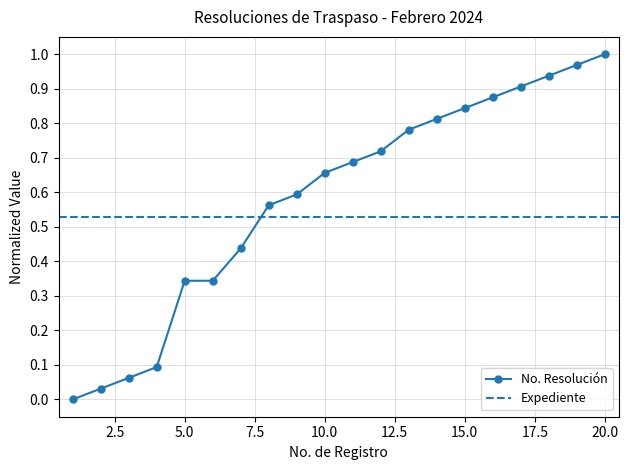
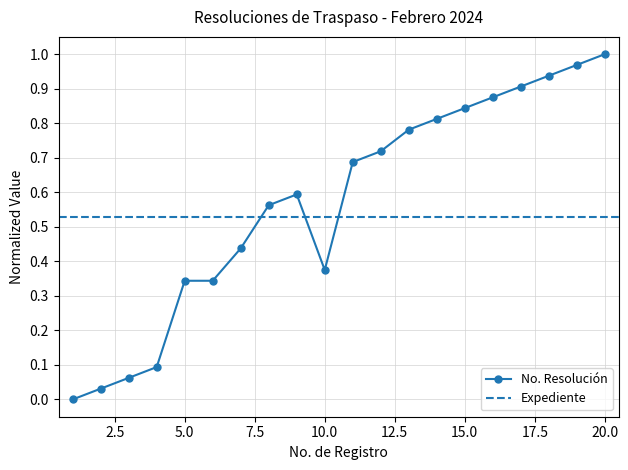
10.0: 0.66 -> 0.38
